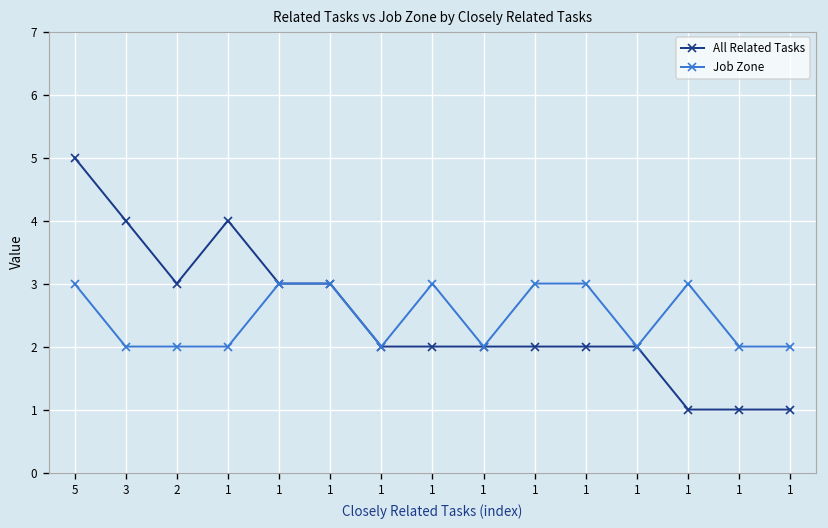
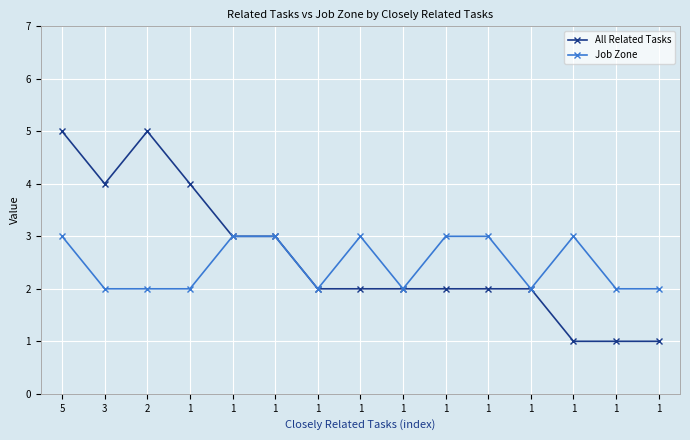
All Related Tasks, 2: 3 -> 5
